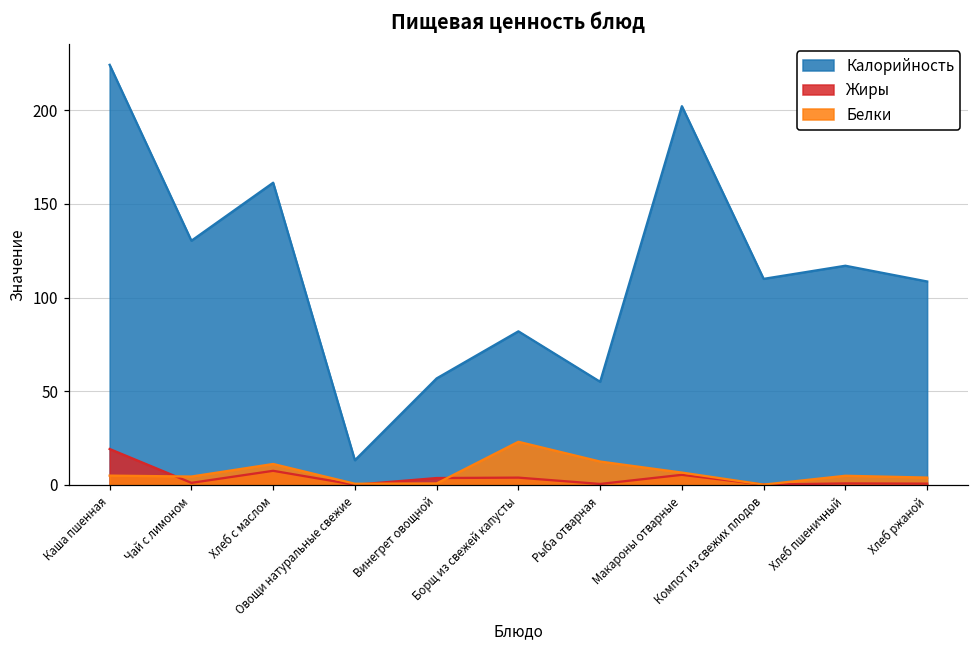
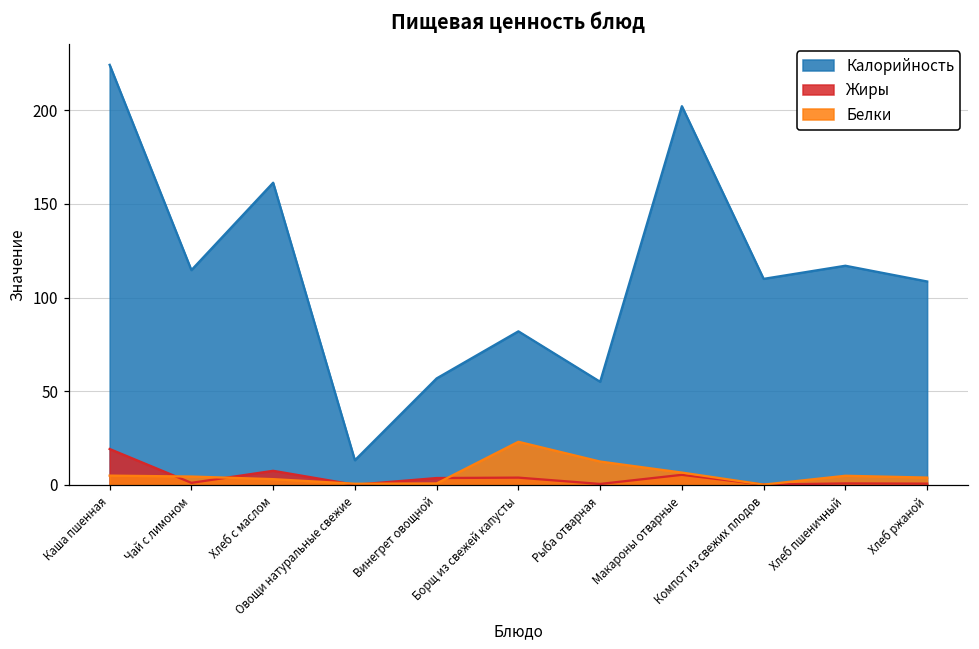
Калорийность, Чай с лимоном: 130 -> 115
Белки, Хлеб с маслом: 11 -> 3
